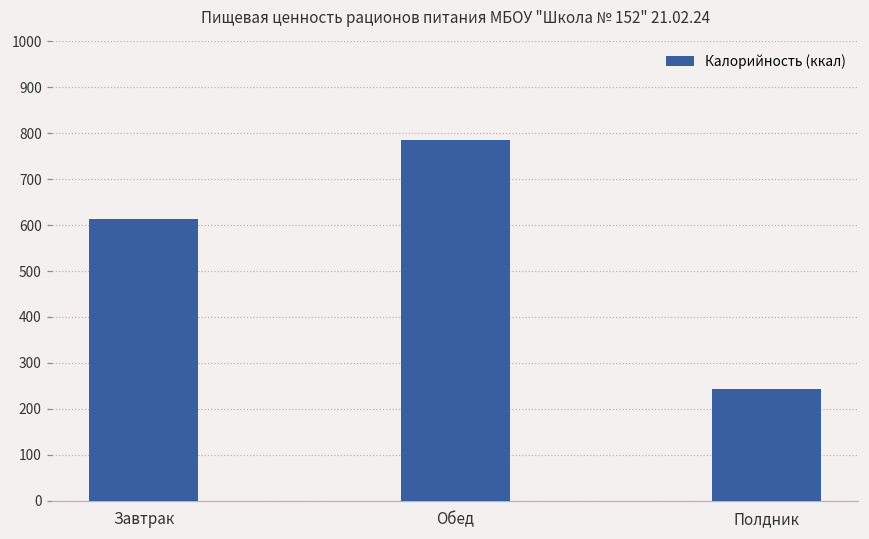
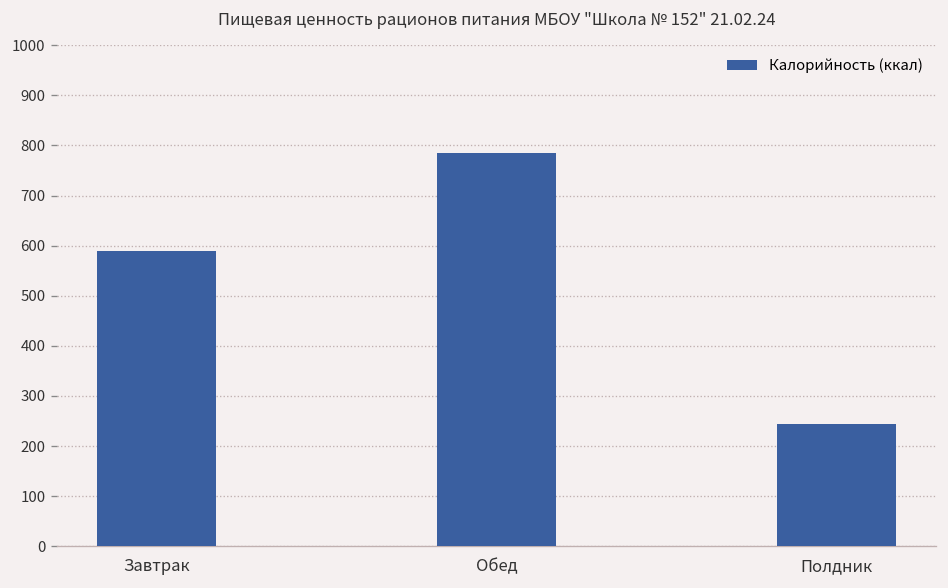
Завтрак: 610 -> 590
